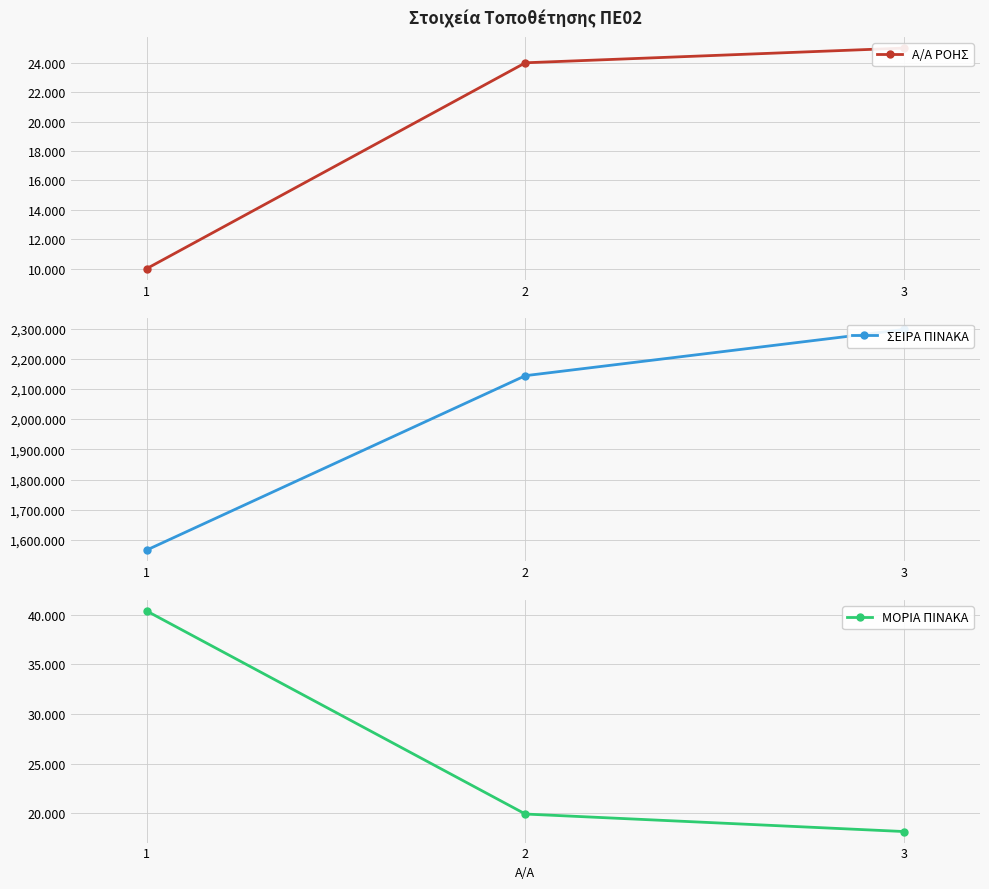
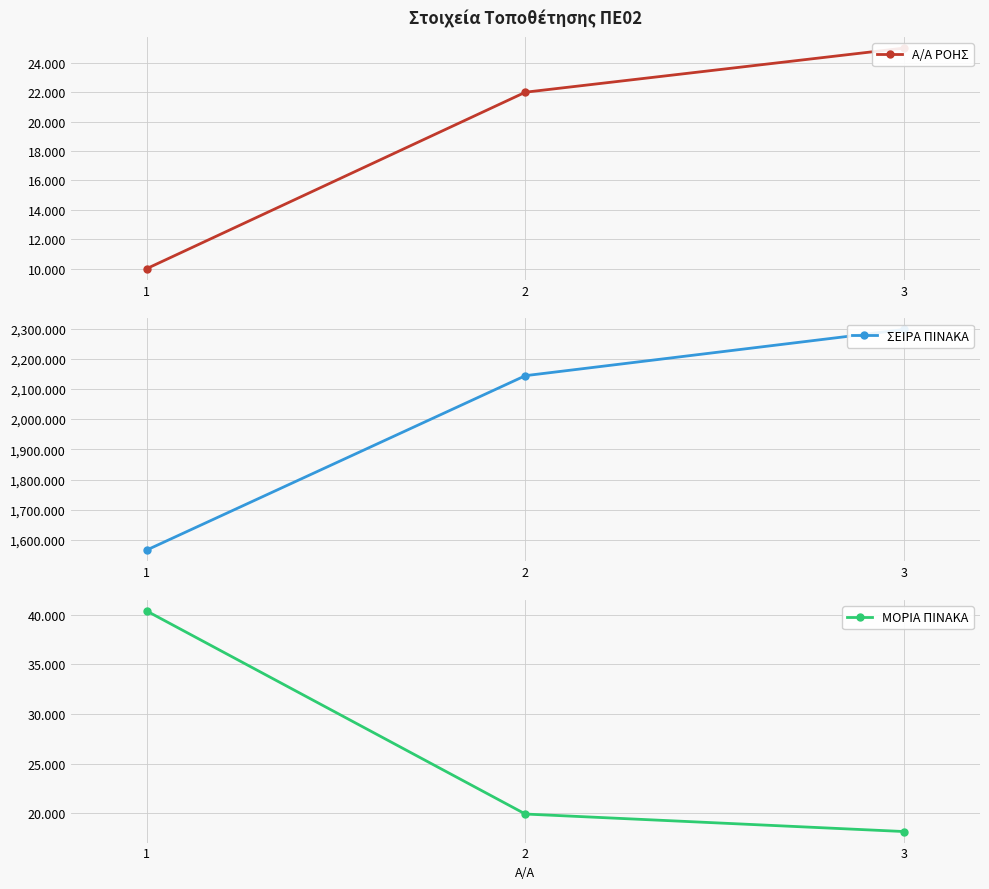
Στοιχεία Τοποθέτησης ΠΕ02, 2: 24 -> 22
